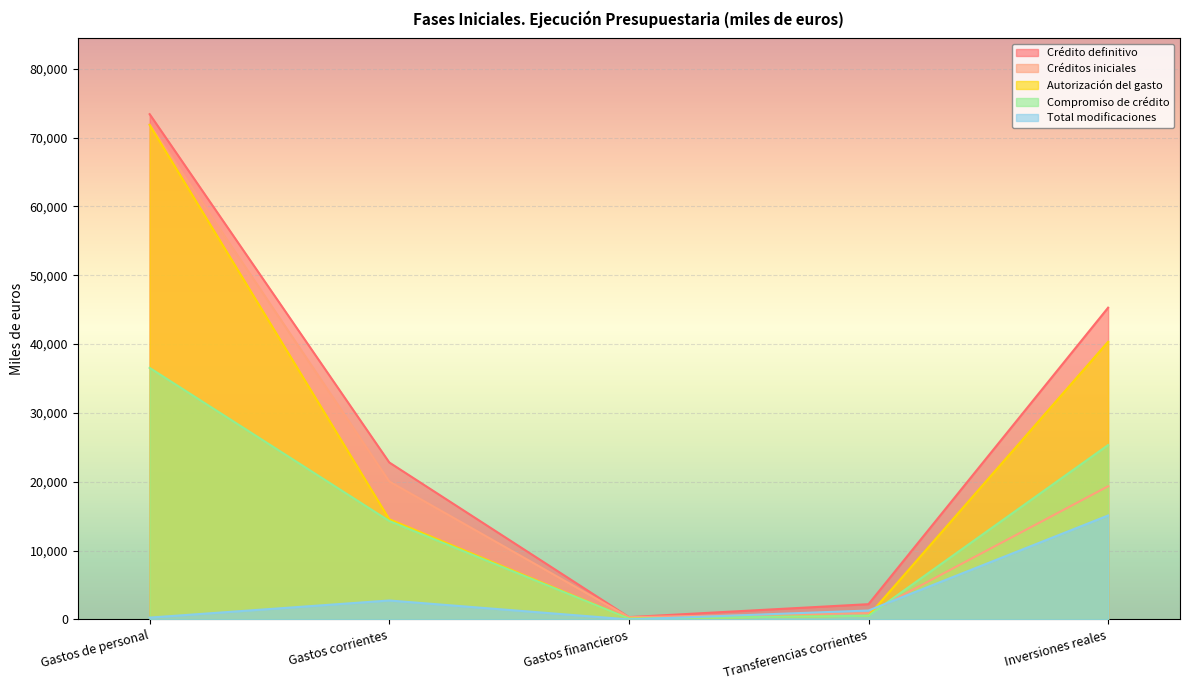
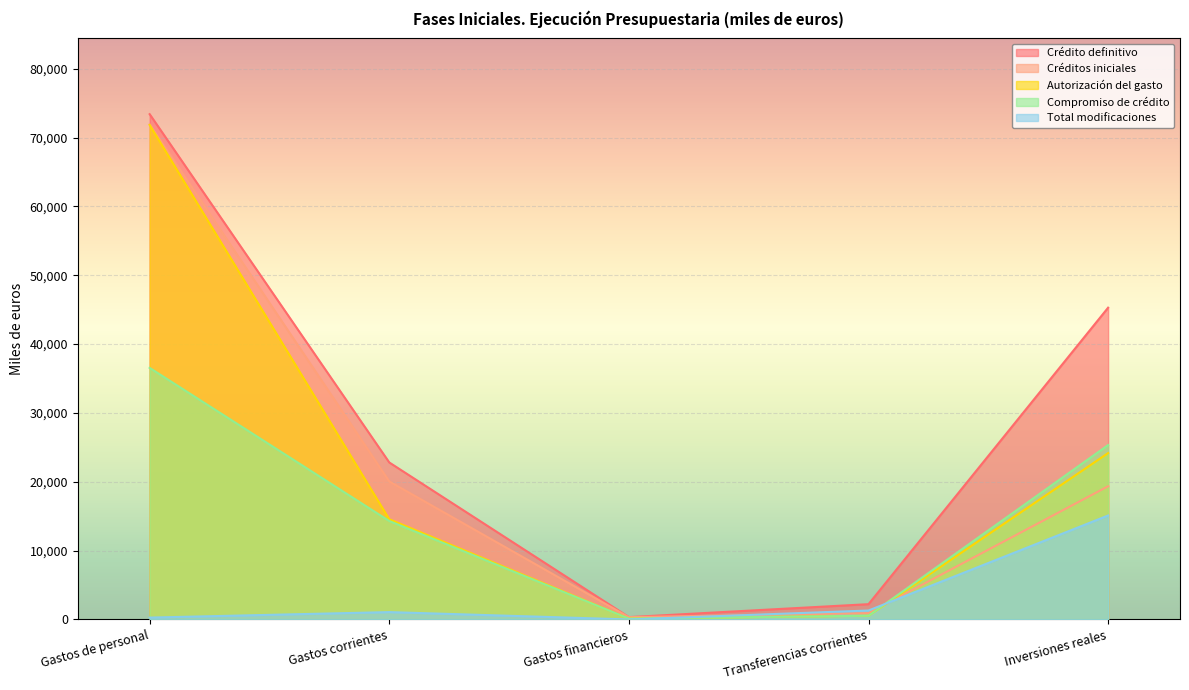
Total modificaciones, Gastos corrientes: 3,000 -> 1,000
Autorización del gasto, Inversiones reales: 40,000 -> 24,000
